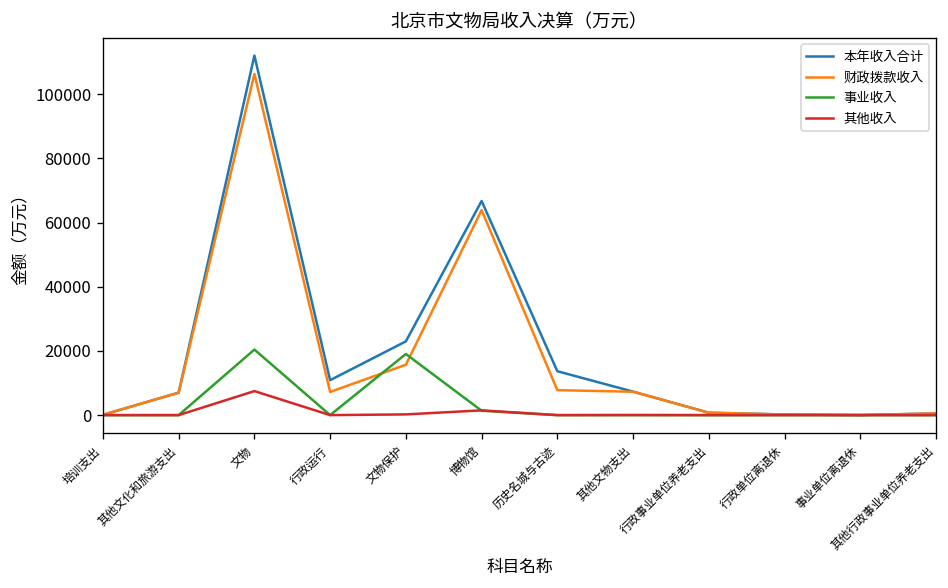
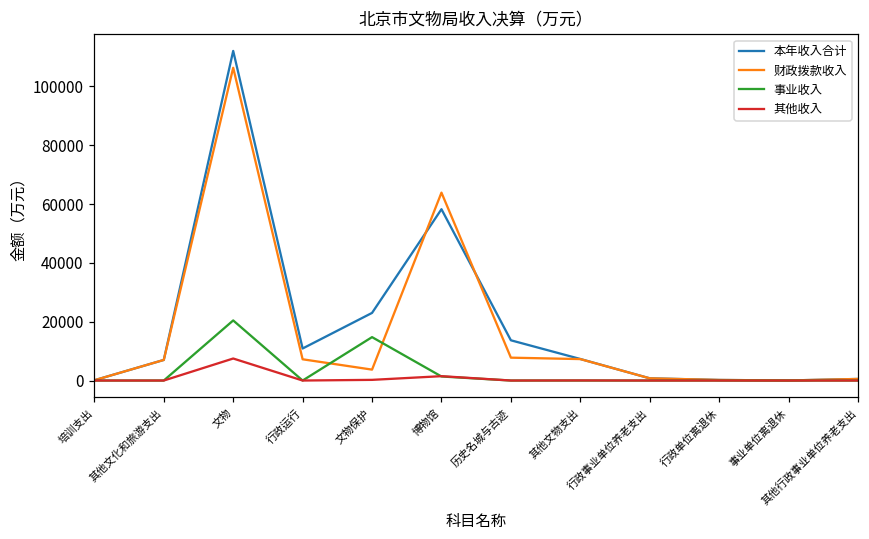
财政拨款收入, 文物保护: 16000 -> 4000
事业收入, 文物保护: 19000 -> 15000
本年收入合计, 博物馆: 67000 -> 58000
